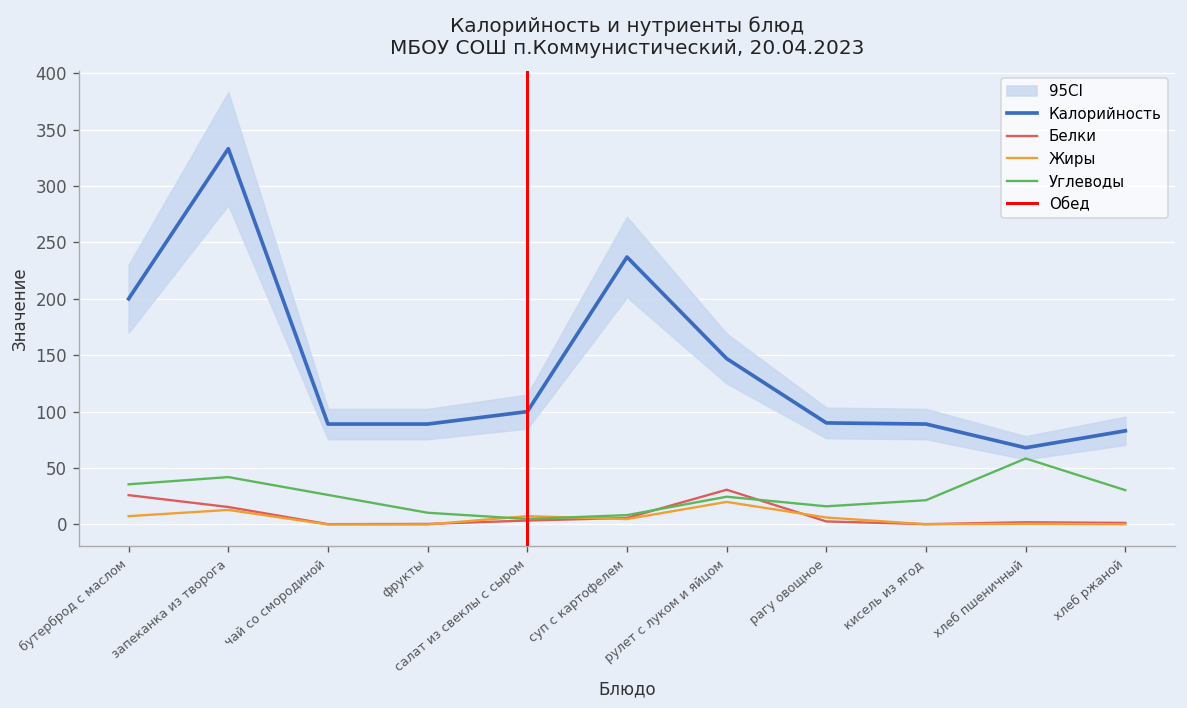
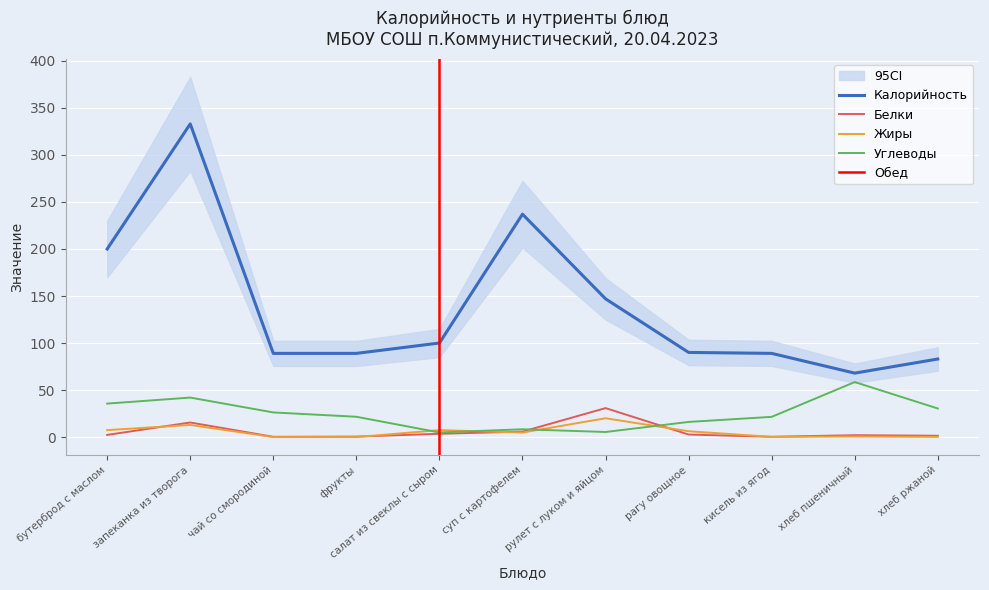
Белки, бутерброд с маслом: 30 -> 0
Углеводы, фрукты: 10 -> 20
Углеводы, рулет с луком и яйцом: 20 -> 10
